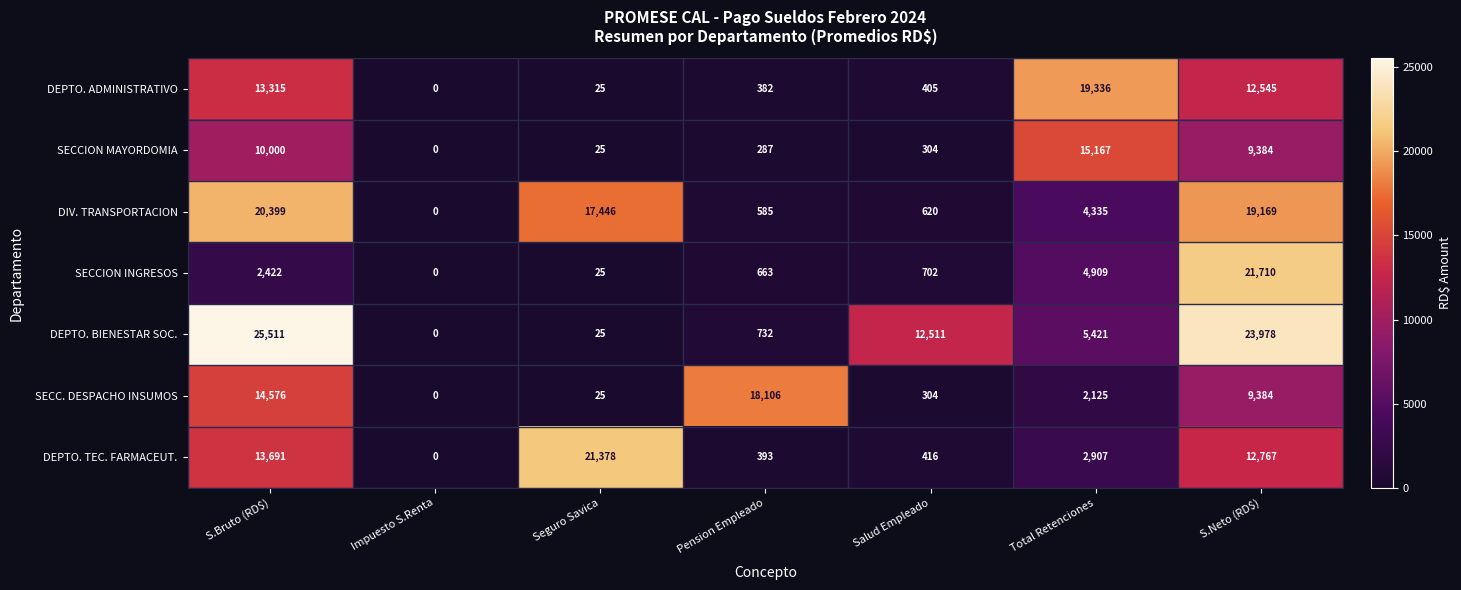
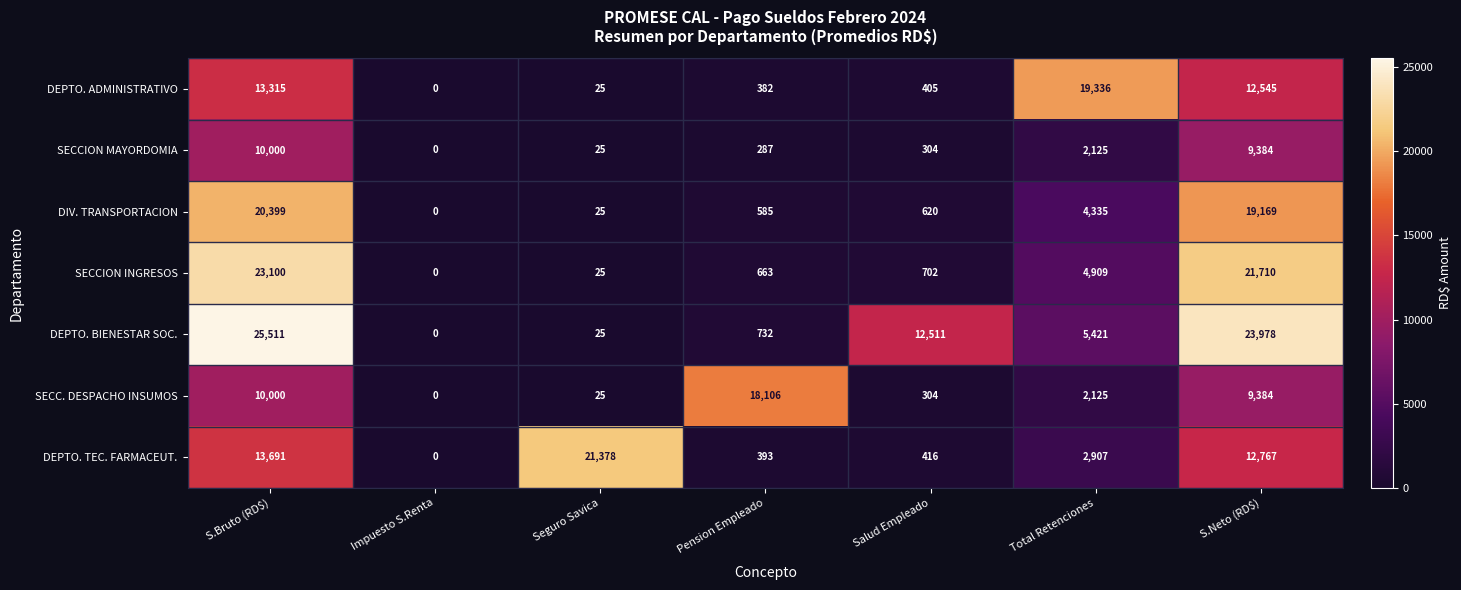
SECCION MAYORDOMIA, Total Retenciones: 15,167 -> 2,125
DIV. TRANSPORTACION, Seguro Savica: 17,446 -> 25
SECCION INGRESOS, S.Bruto (RD$): 2,422 -> 23,100
SECC. DESPACHO INSUMOS, S.Bruto (RD$): 14,576 -> 10,000
